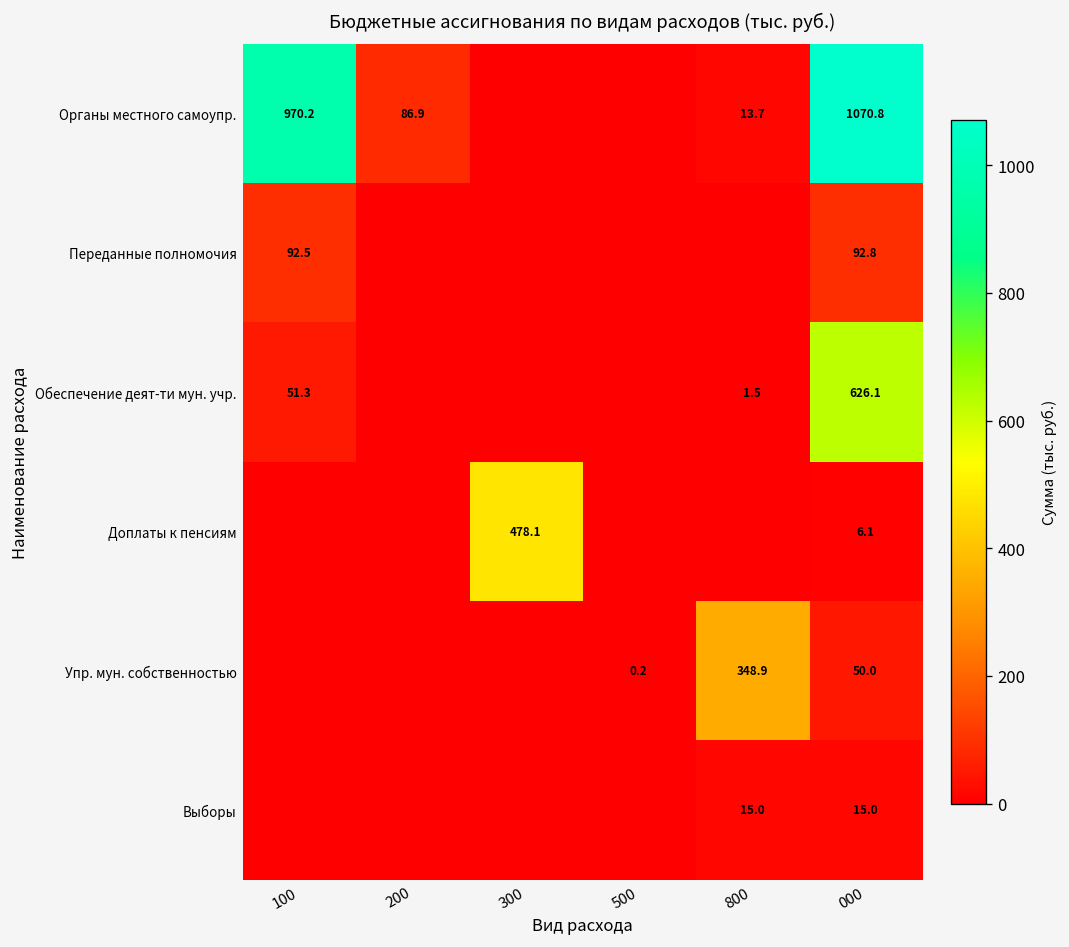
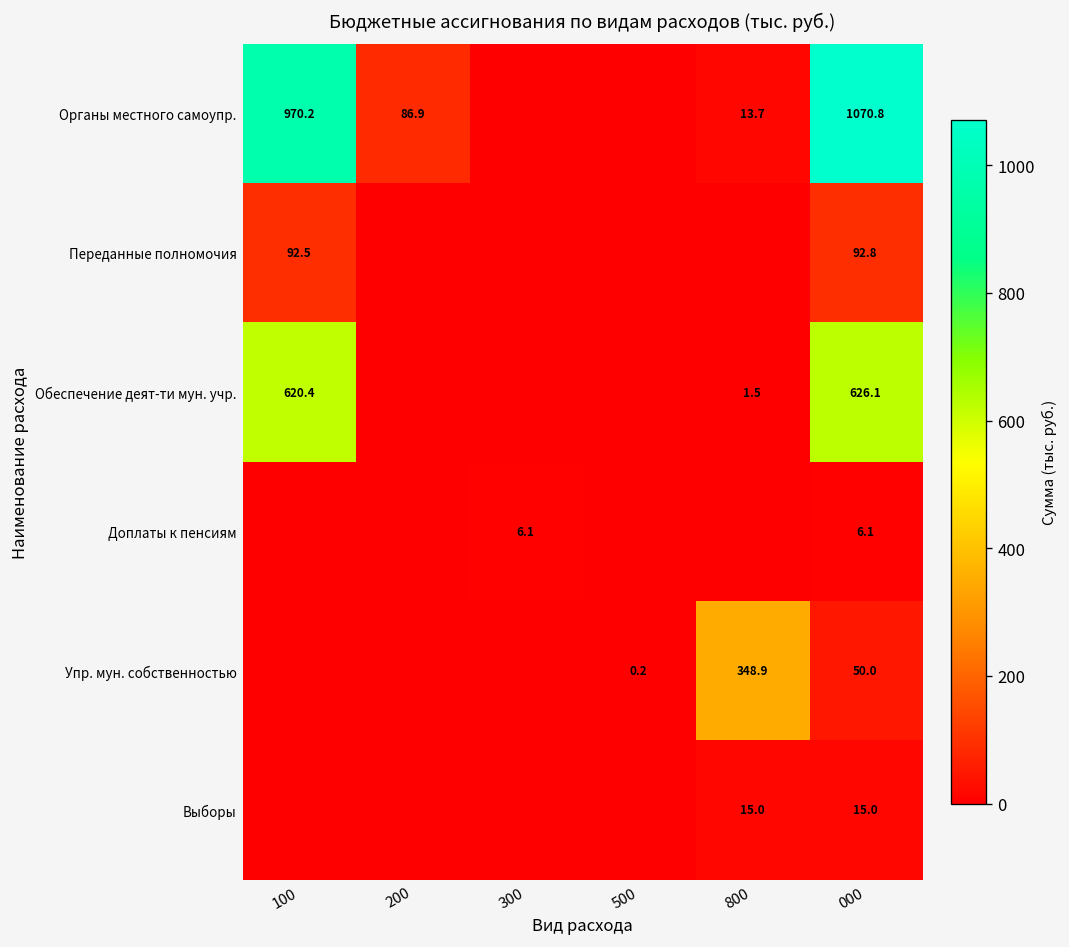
Обеспечение деят-ти мун. учр., 100: 51.3 -> 620.4
Доплаты к пенсиям, 300: 478.1 -> 6.1
